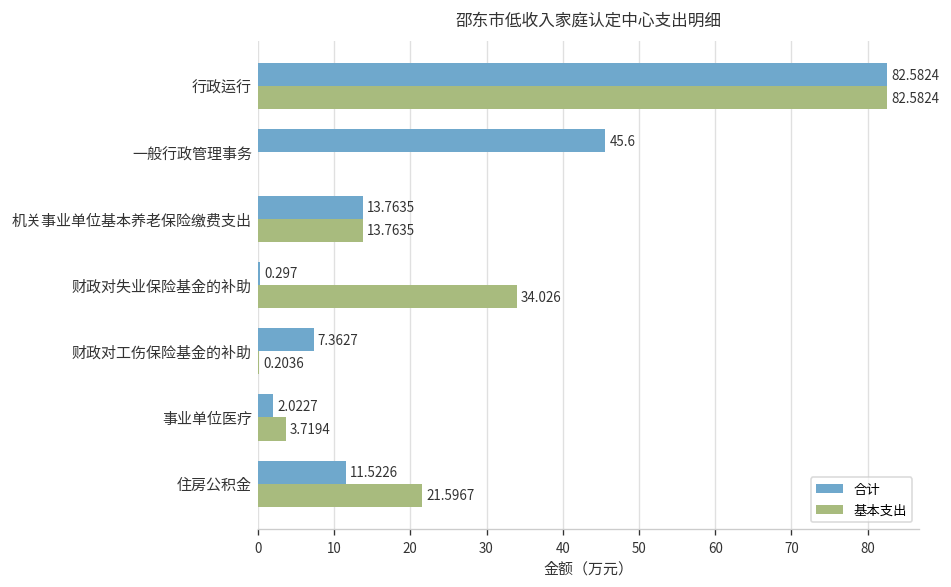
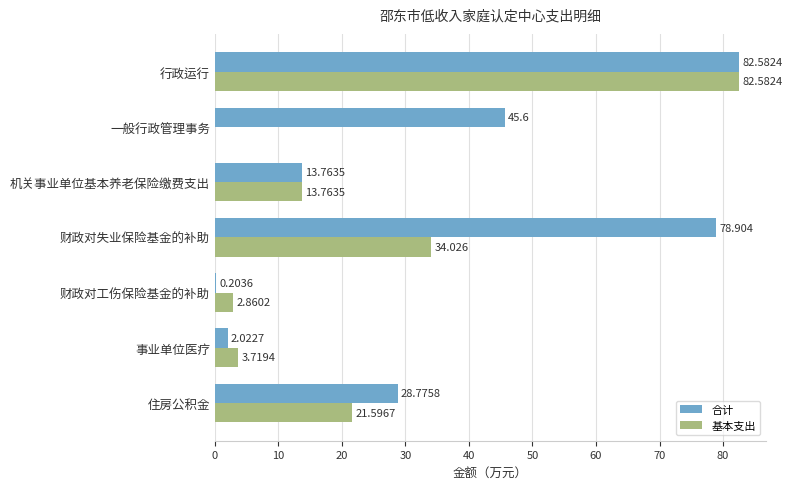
合计, 财政对失业保险基金的补助: 0.297 -> 78.904
合计, 财政对工伤保险基金的补助: 7.3627 -> 0.2036
基本支出, 财政对工伤保险基金的补助: 0.2036 -> 2.8602
合计, 住房公积金: 11.5226 -> 28.7758
